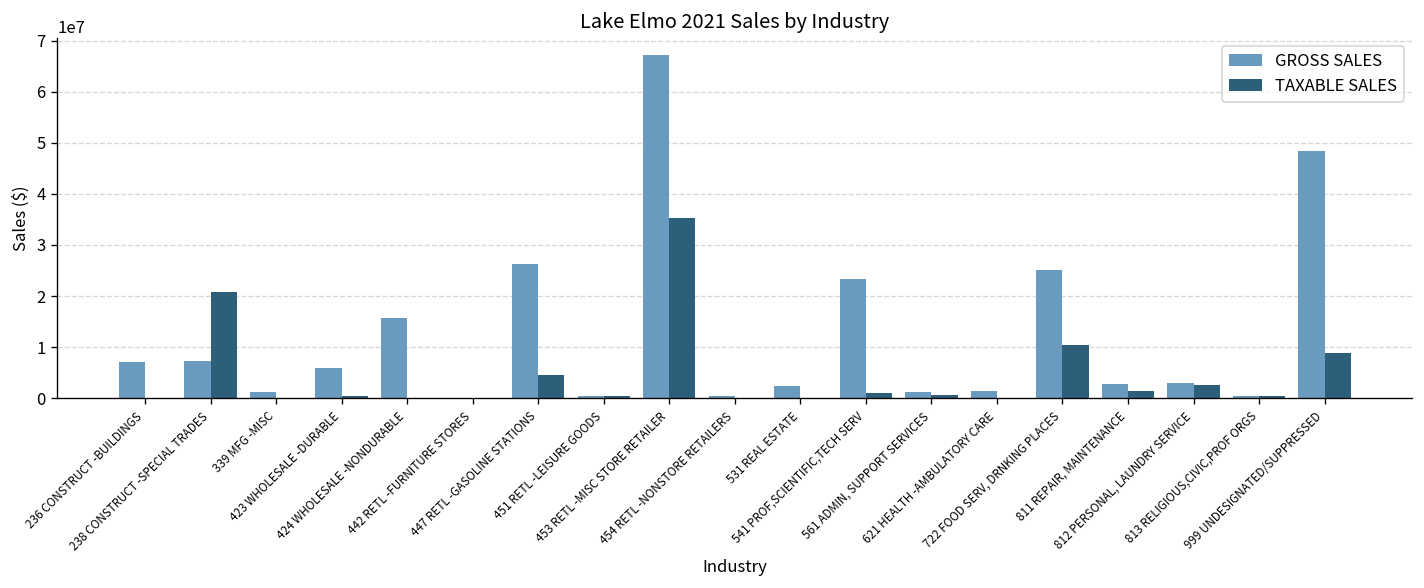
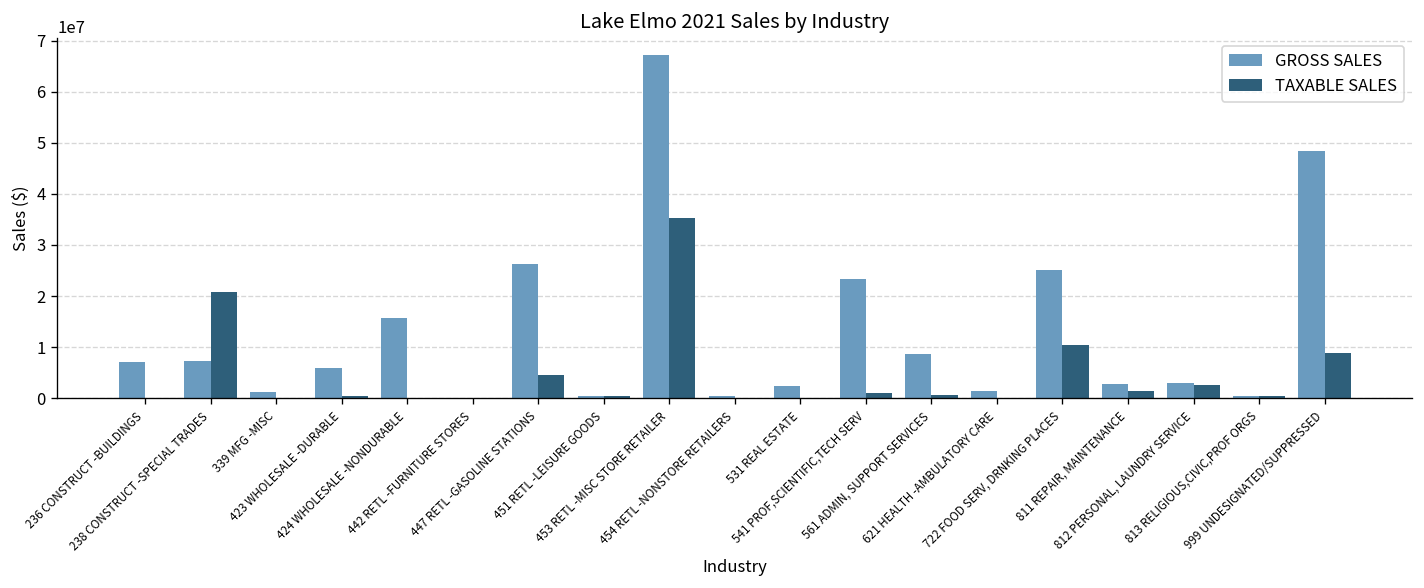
GROSS SALES, 561 ADMIN, SUPPORT SERVICES: 1000000 -> 9000000
